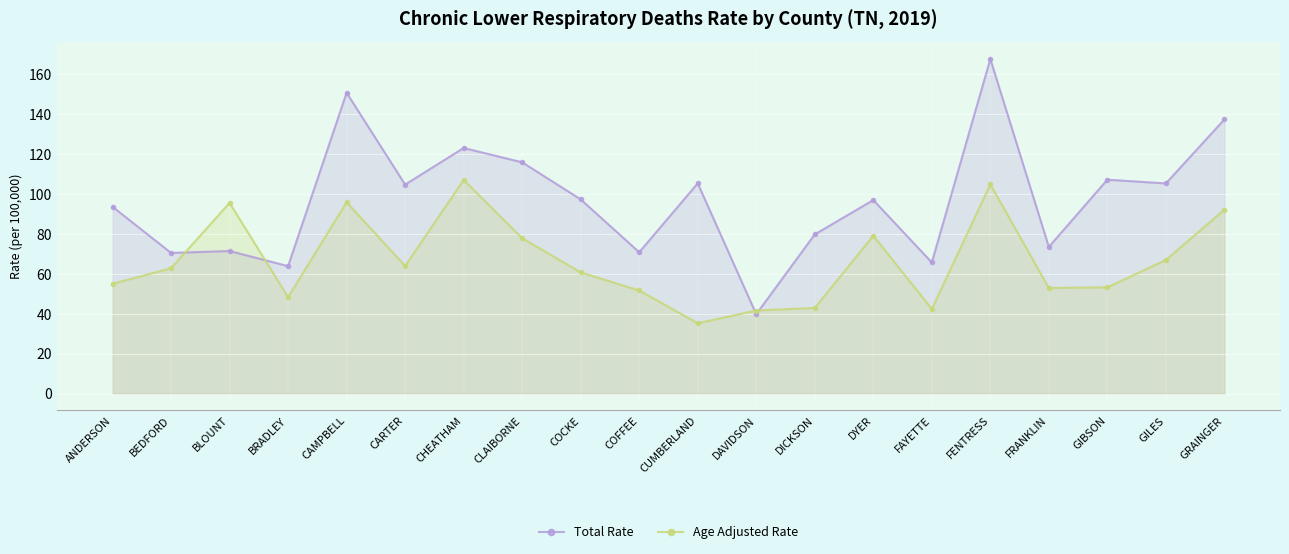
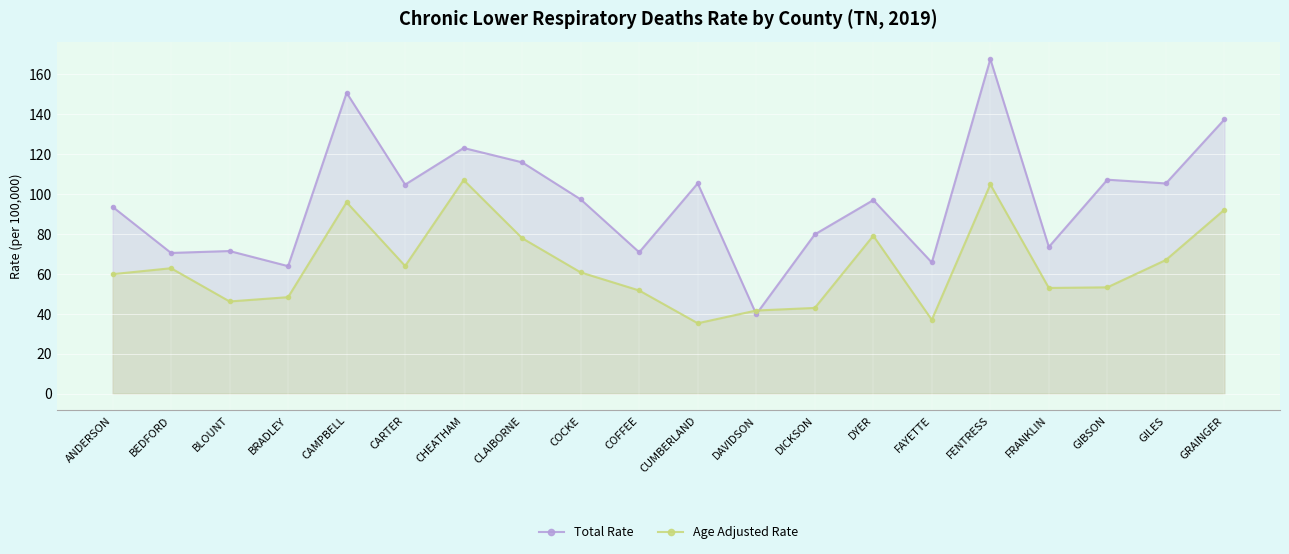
Age Adjusted Rate, ANDERSON: 55 -> 60
Age Adjusted Rate, BLOUNT: 95 -> 46
Age Adjusted Rate, FAYETTE: 42 -> 37
